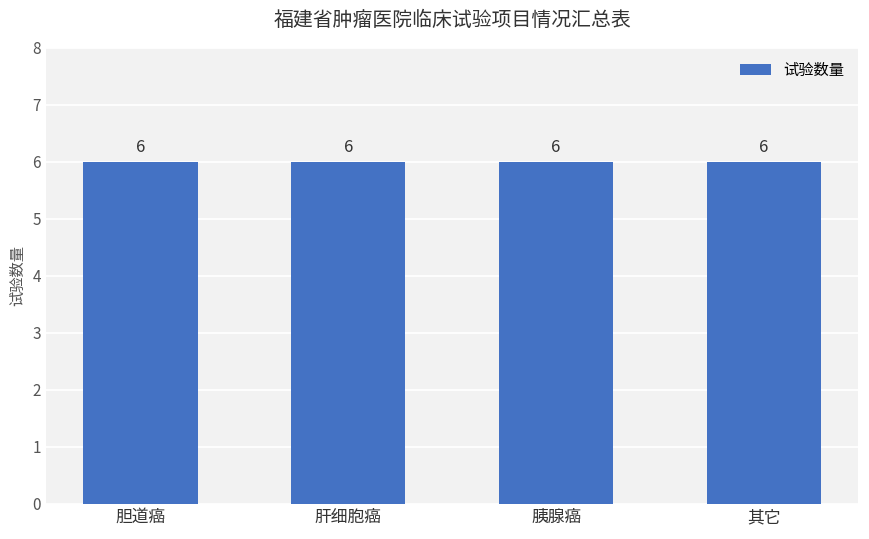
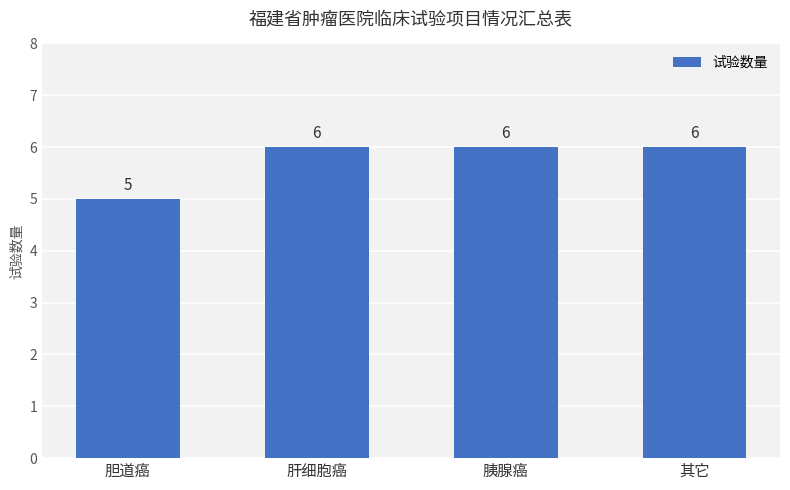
胆道癌: 6 -> 5
